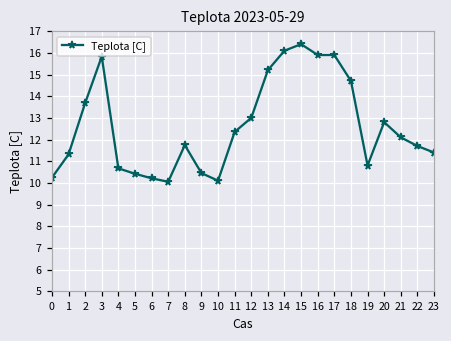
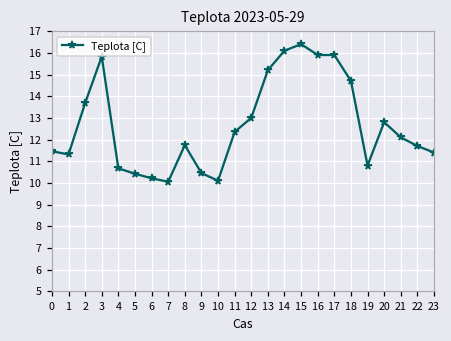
0: 10.2 -> 11.5
